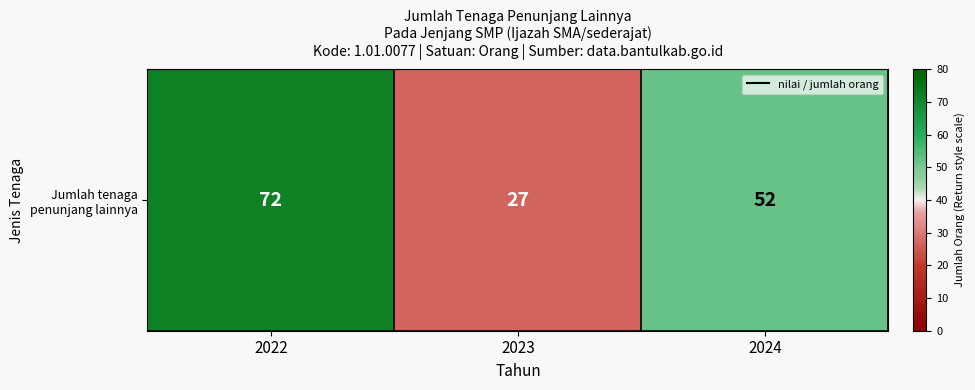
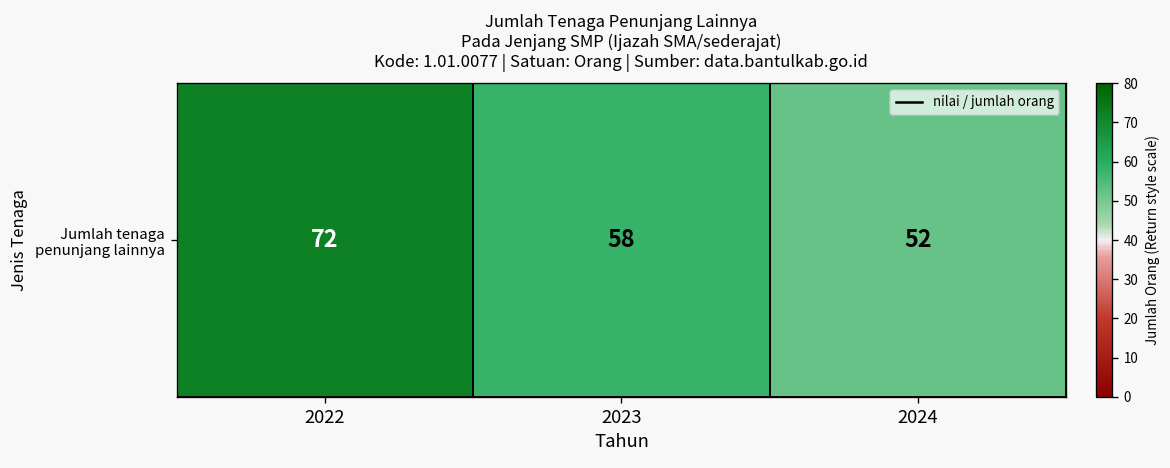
Jumlah tenaga penunjang lainnya, 2023: 27 -> 58
